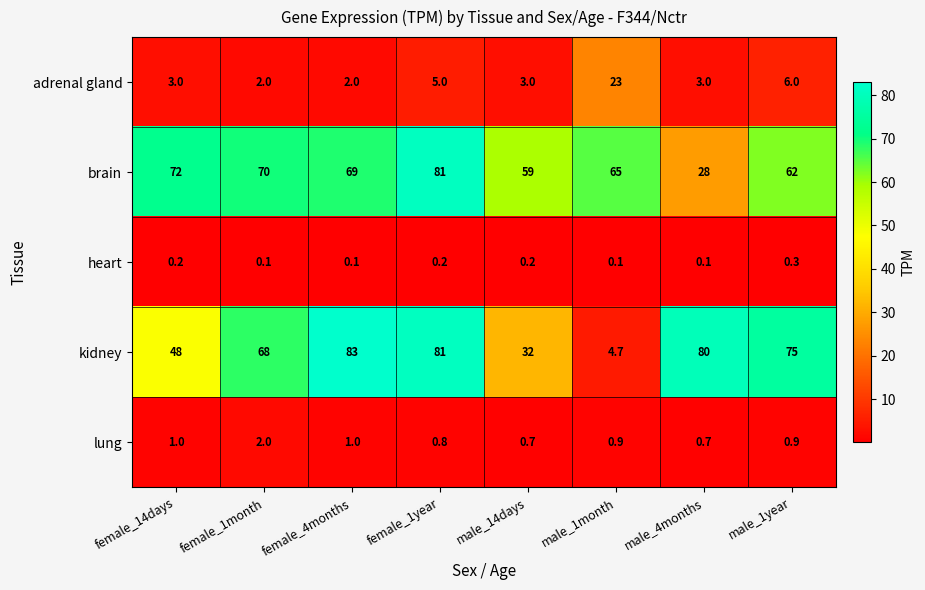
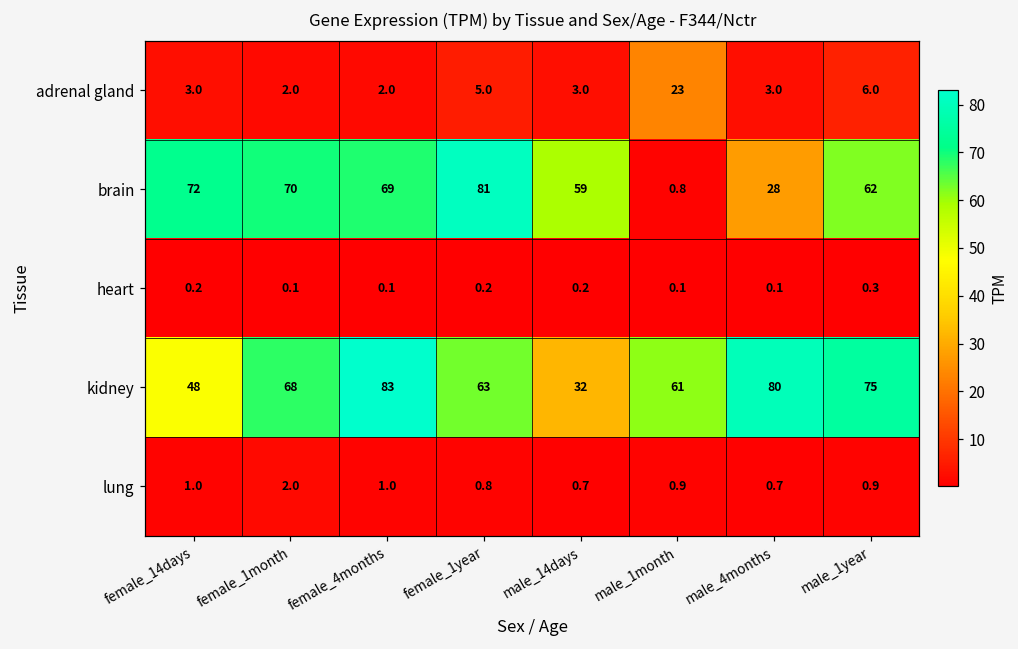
brain, male_1month: 65 -> 0.8
kidney, female_1year: 81 -> 63
kidney, male_1month: 4.7 -> 61
